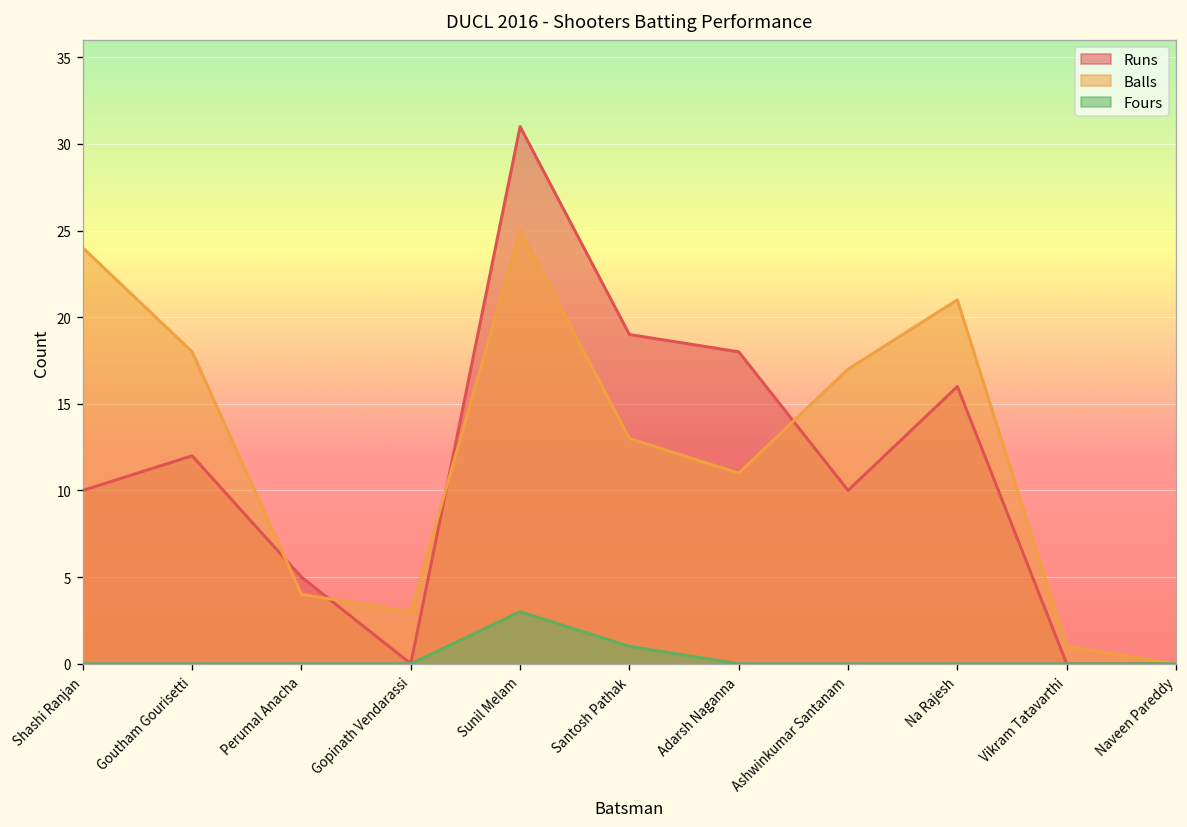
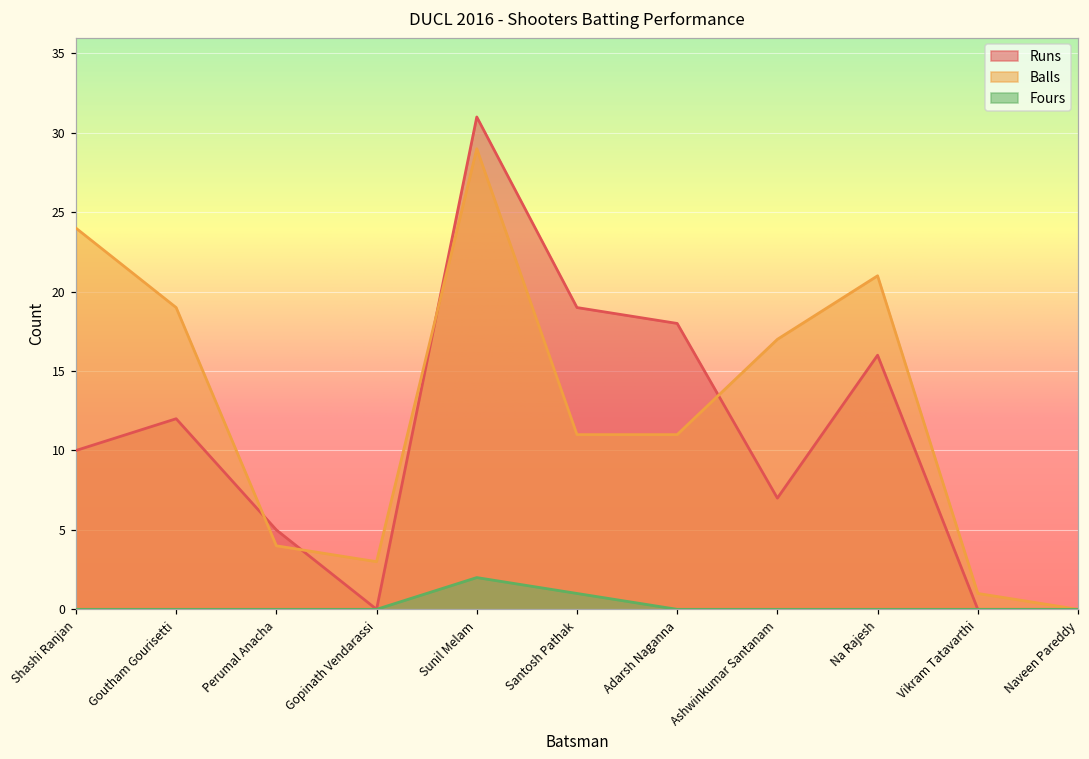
Balls, Goutham Gourisetti: 18 -> 19
Balls, Sunil Melam: 25 -> 29
Fours, Sunil Melam: 3 -> 2
Balls, Santosh Pathak: 13 -> 11
Runs, Ashwinkumar Santanam: 10 -> 7
